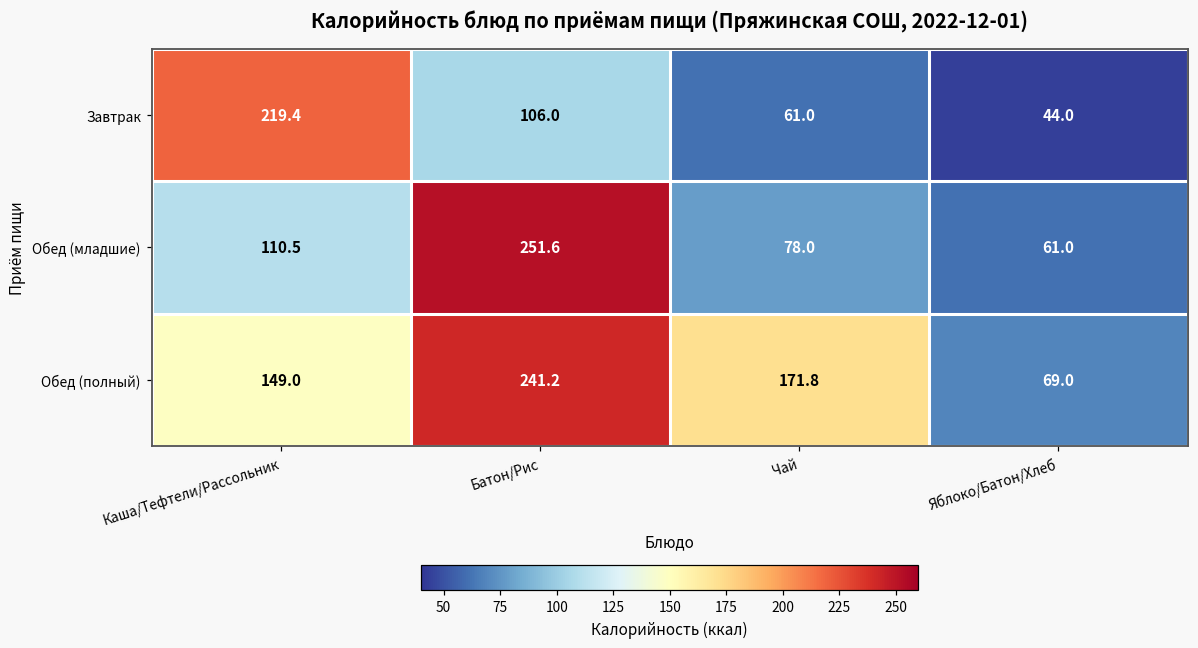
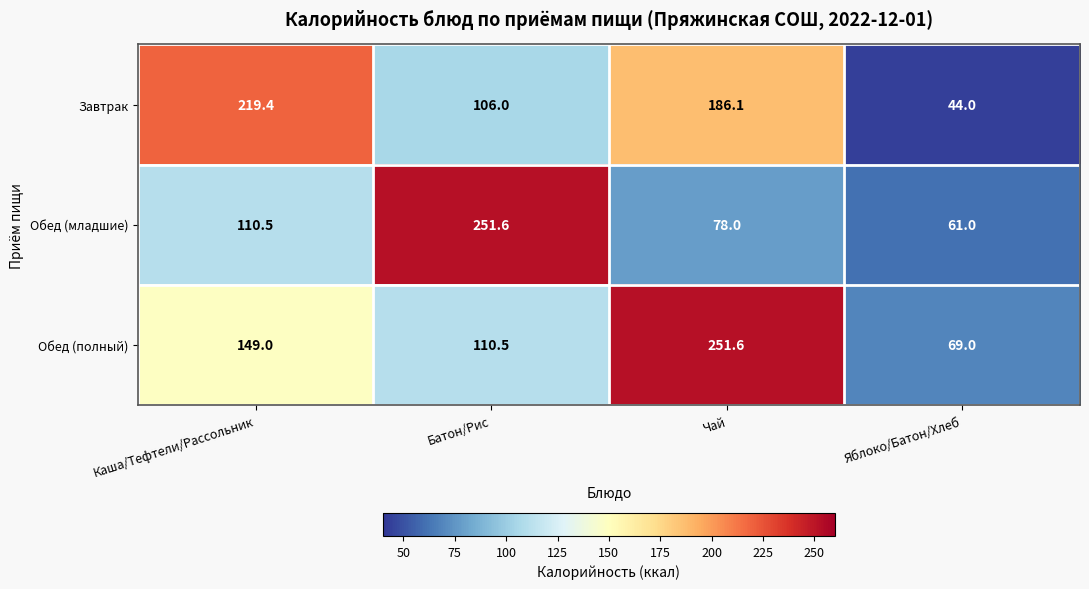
Завтрак, Чай: 61.0 -> 186.1
Обед (полный), Батон/Рис: 241.2 -> 110.5
Обед (полный), Чай: 171.8 -> 251.6
